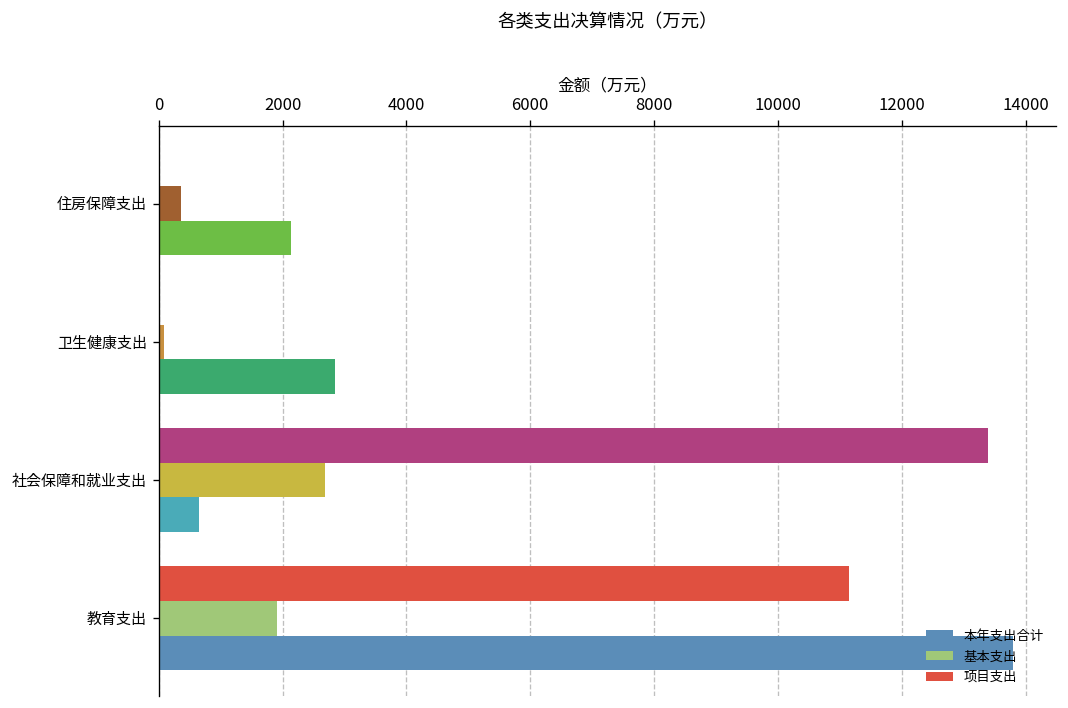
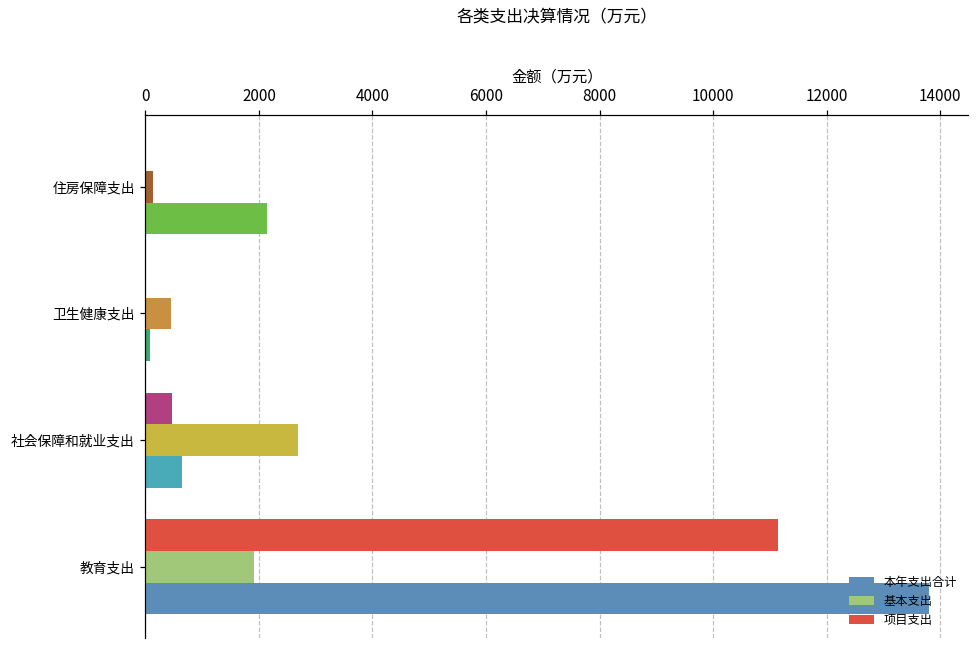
基本支出, 住房保障支出: 400 -> 100
基本支出, 卫生健康支出: 100 -> 400
本年支出合计, 卫生健康支出: 2800 -> 100
项目支出, 社会保障和就业支出: 13400 -> 500
